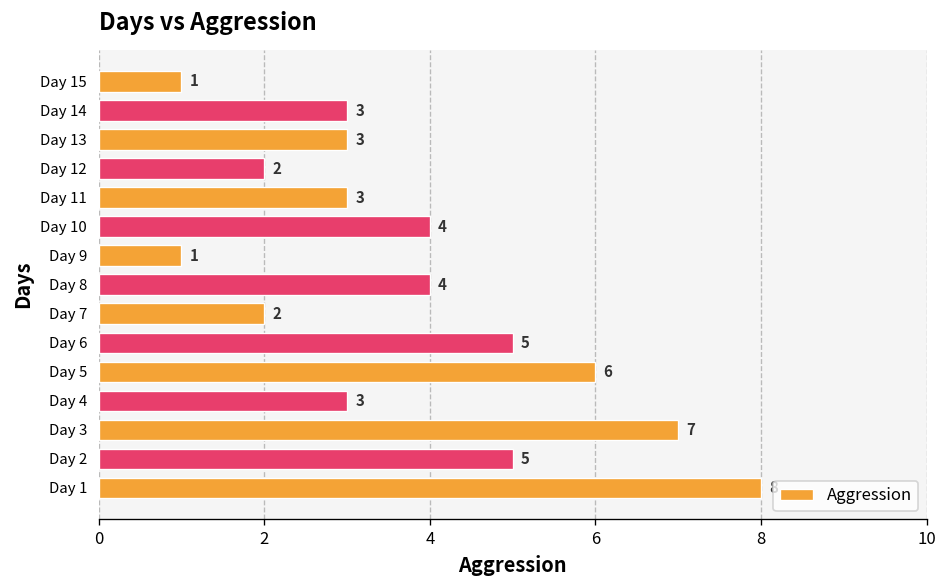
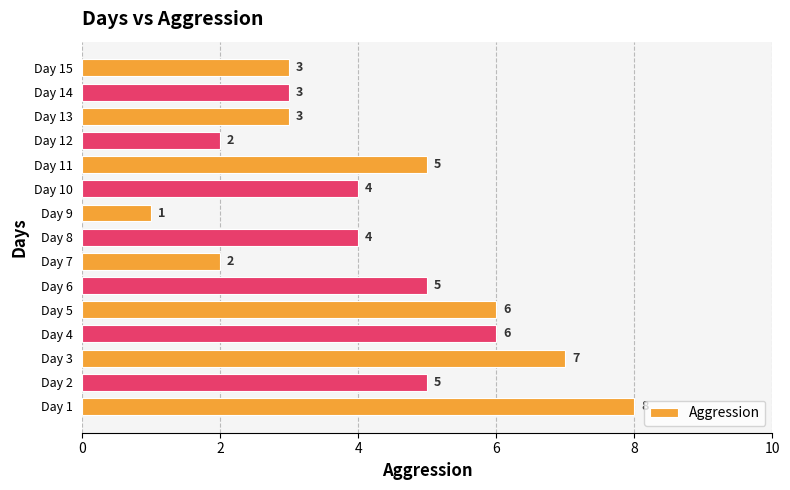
Day 15: 1 -> 3
Day 11: 3 -> 5
Day 4: 3 -> 6
